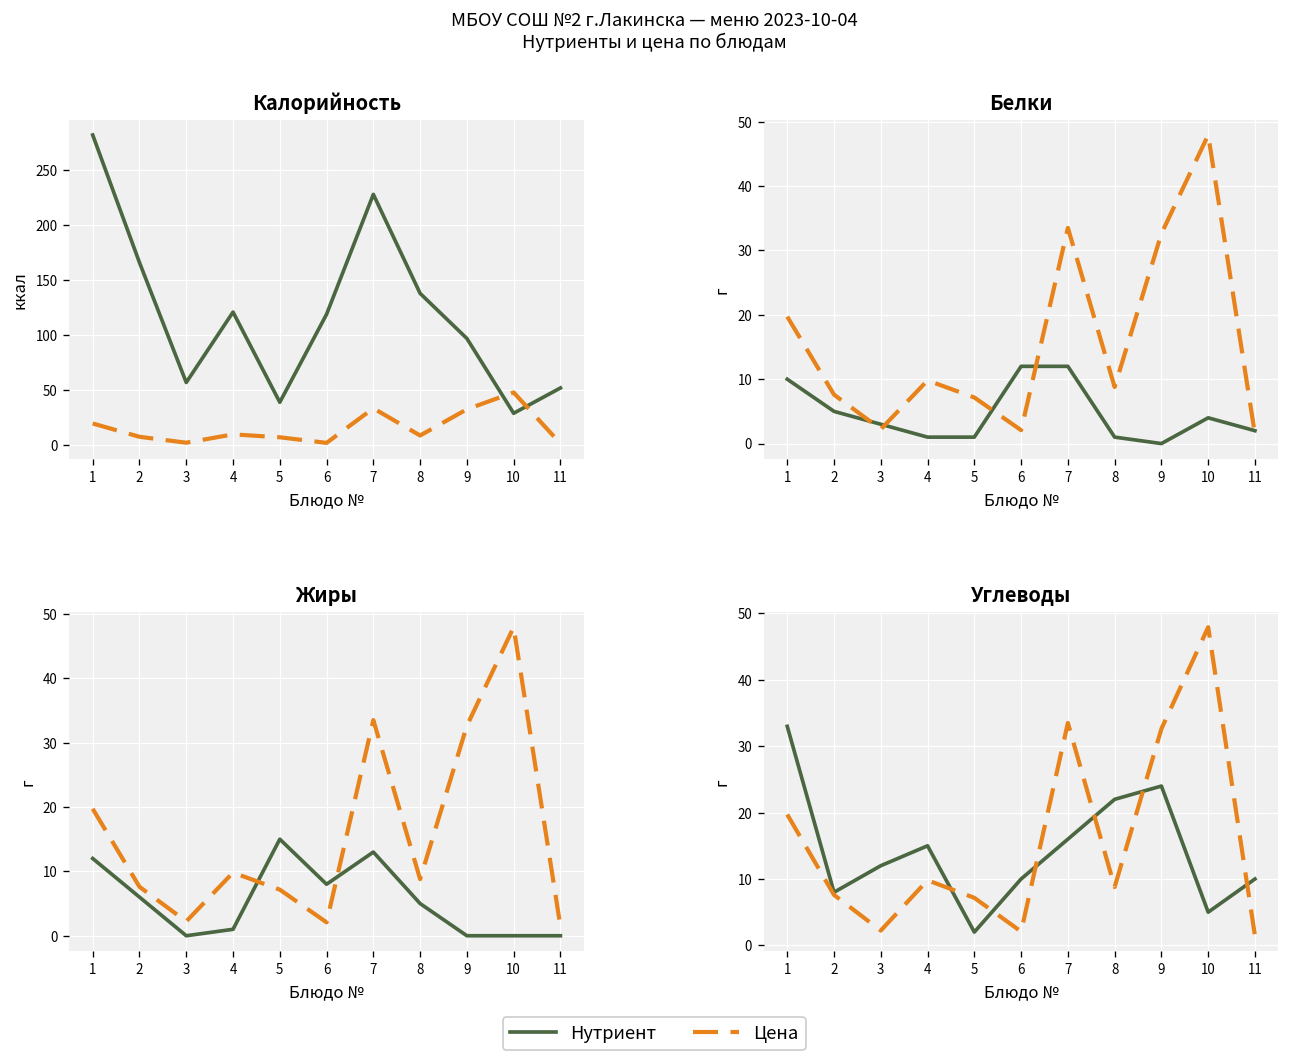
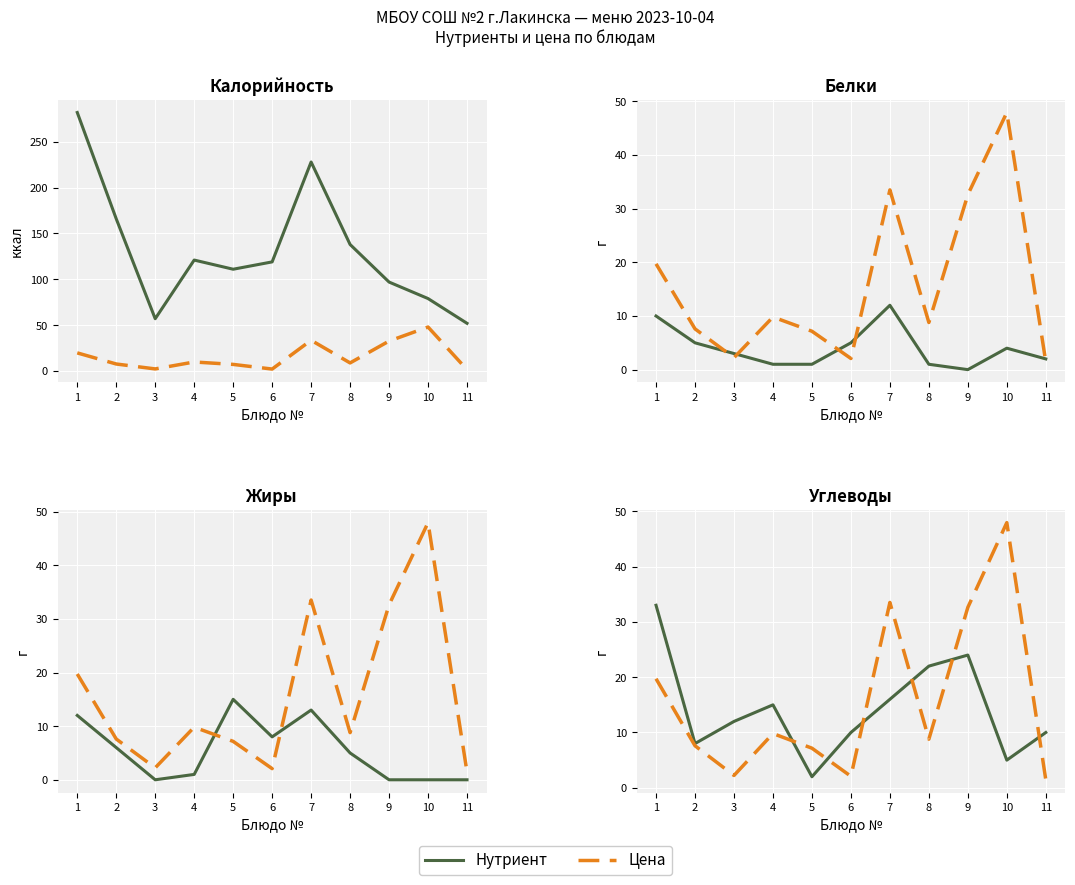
Калорийность, Нутриент, 5: 40 -> 110
Калорийность, Нутриент, 10: 30 -> 80
Белки, Нутриент, 6: 12 -> 5
